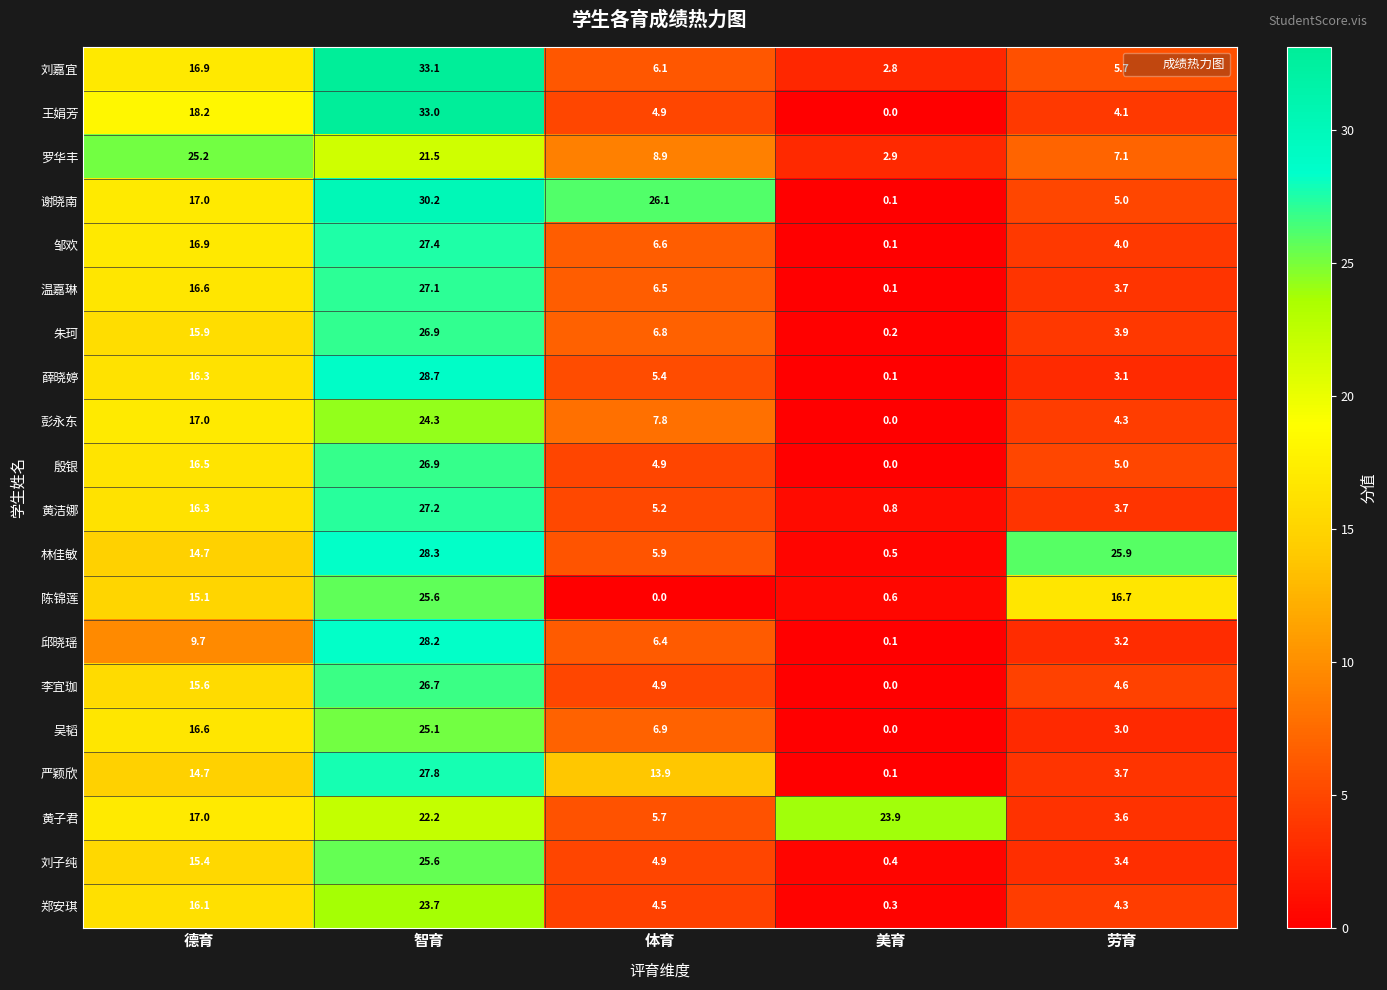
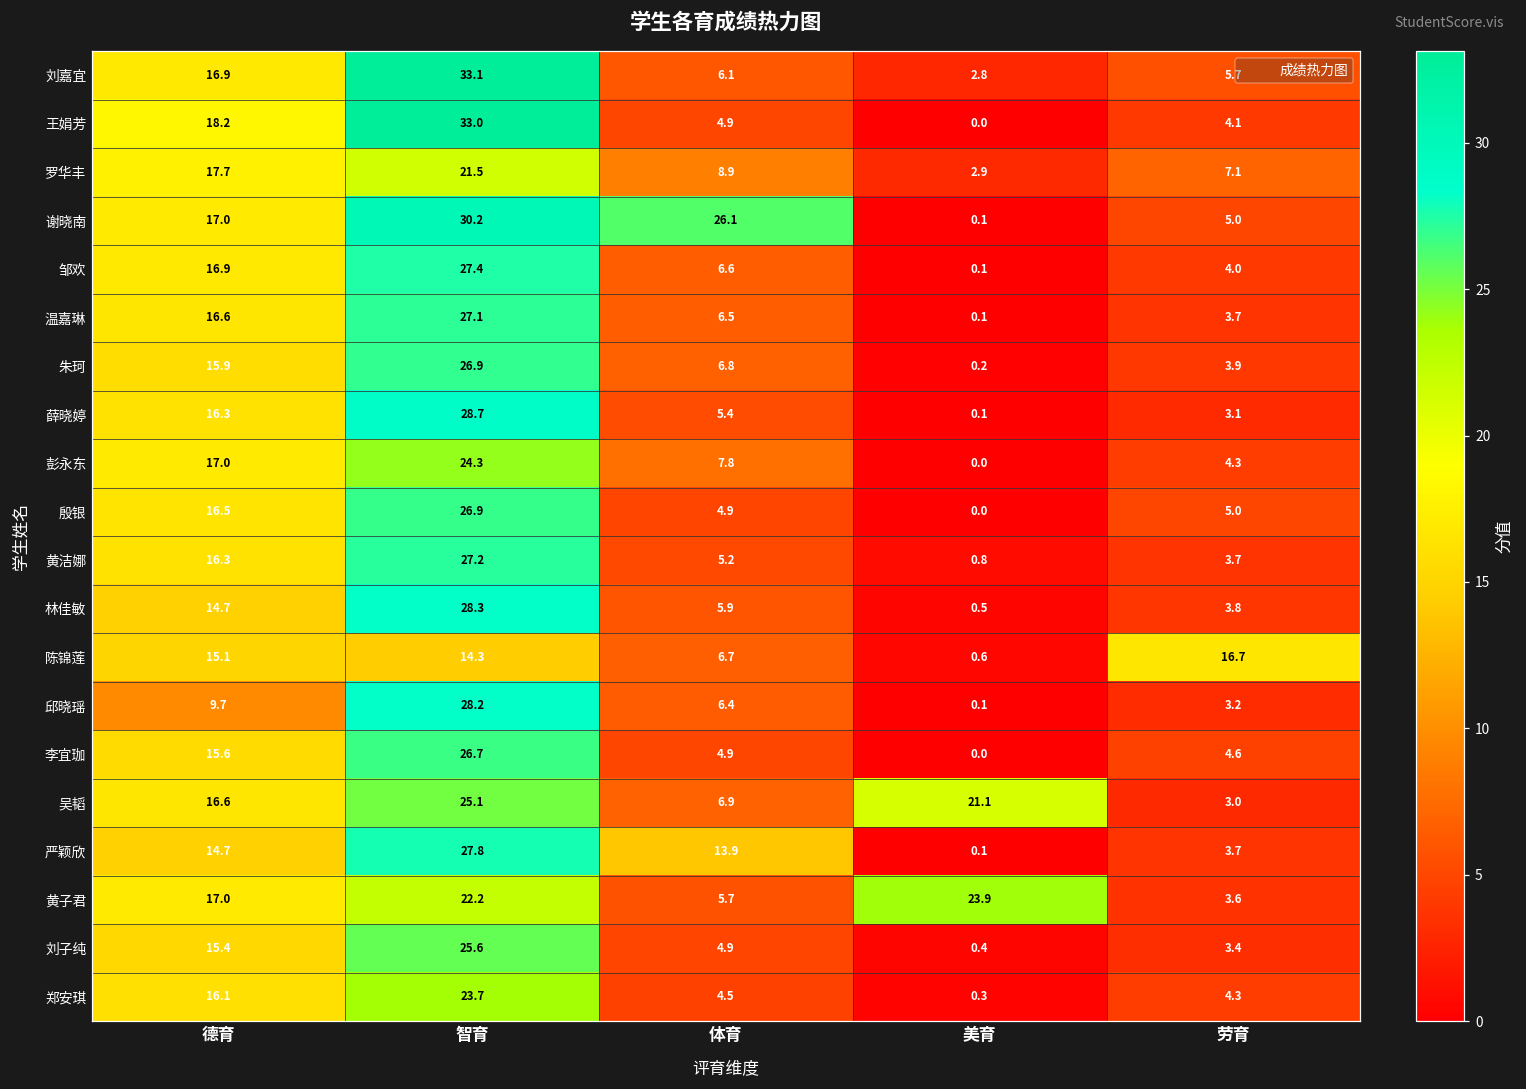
罗华丰, 德育: 25.2 -> 17.7
林佳敏, 劳育: 25.9 -> 3.8
陈锦莲, 智育: 25.6 -> 14.3
陈锦莲, 体育: 0.0 -> 6.7
吴韬, 美育: 0.0 -> 21.1
